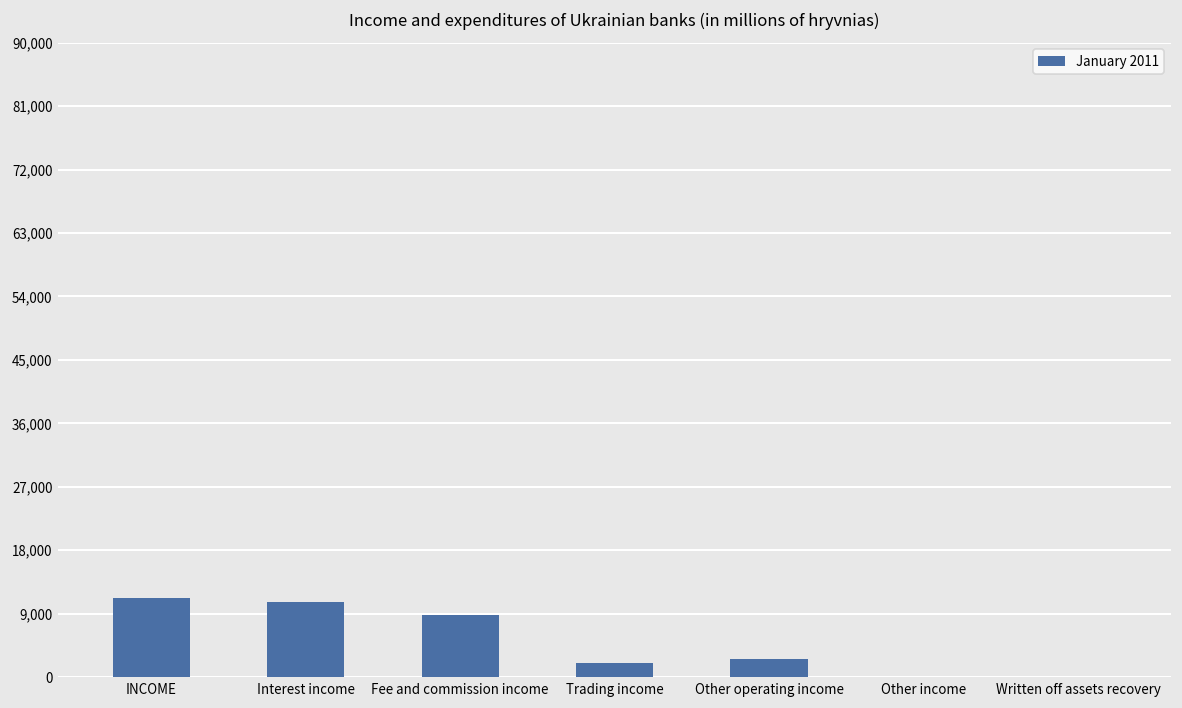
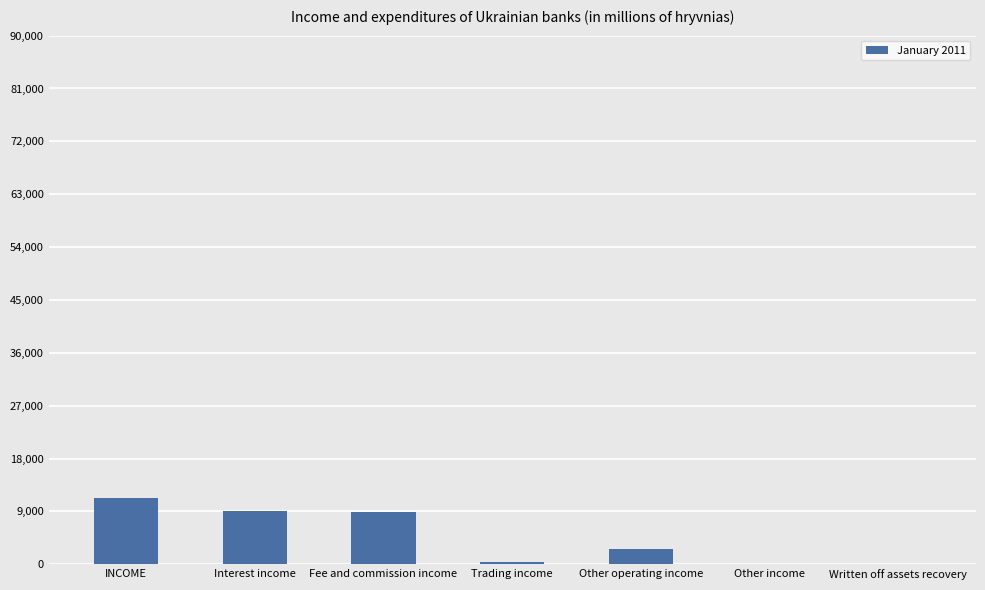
Interest income: 11,000 -> 9,000
Trading income: 2,000 -> 0
